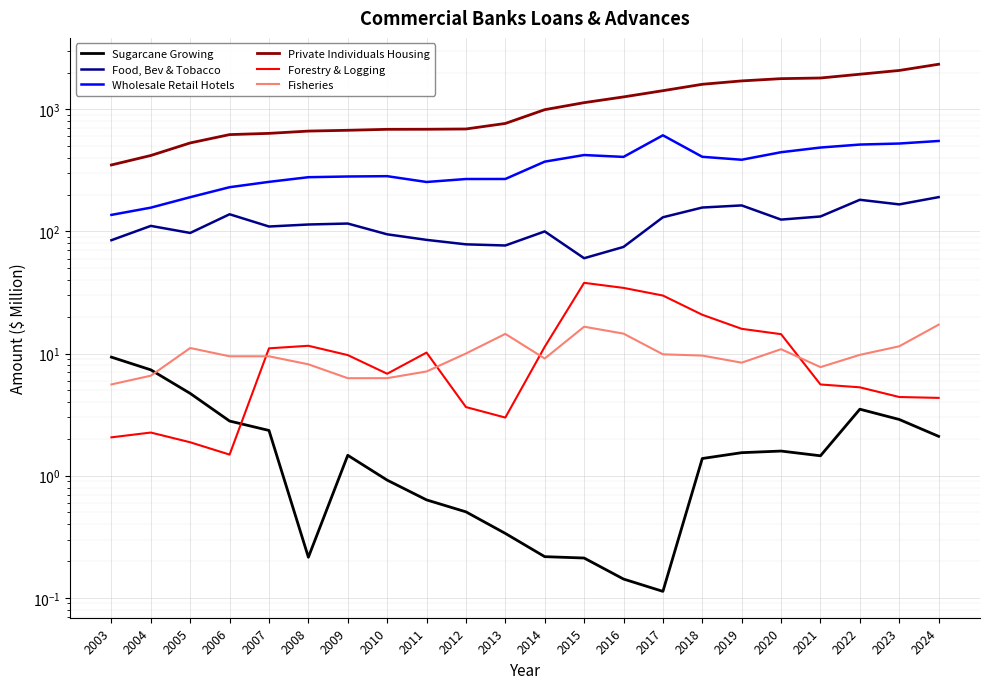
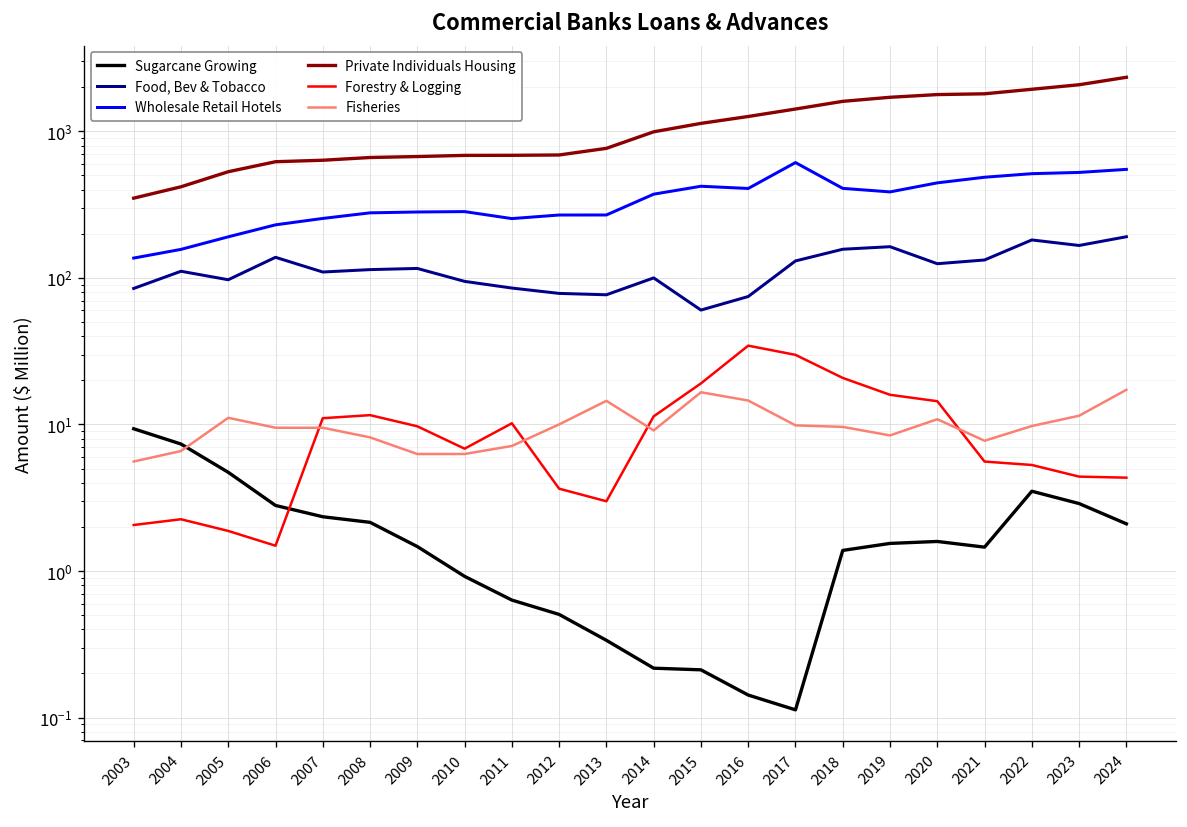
Sugarcane Growing, 2008: 0.21 -> 2.1
Forestry & Logging, 2015: 38 -> 19
